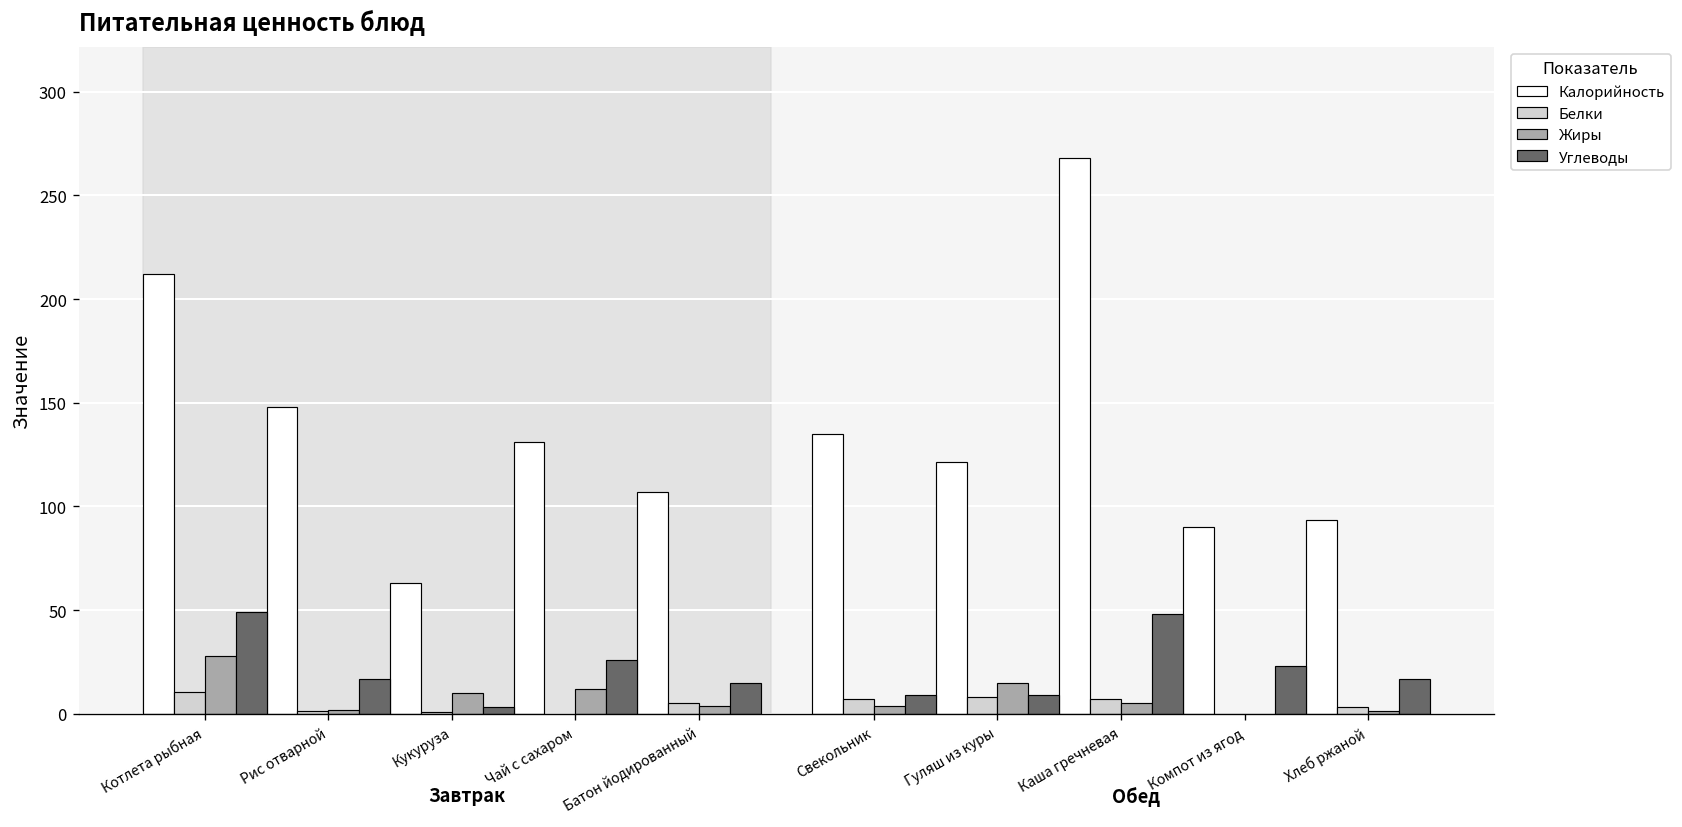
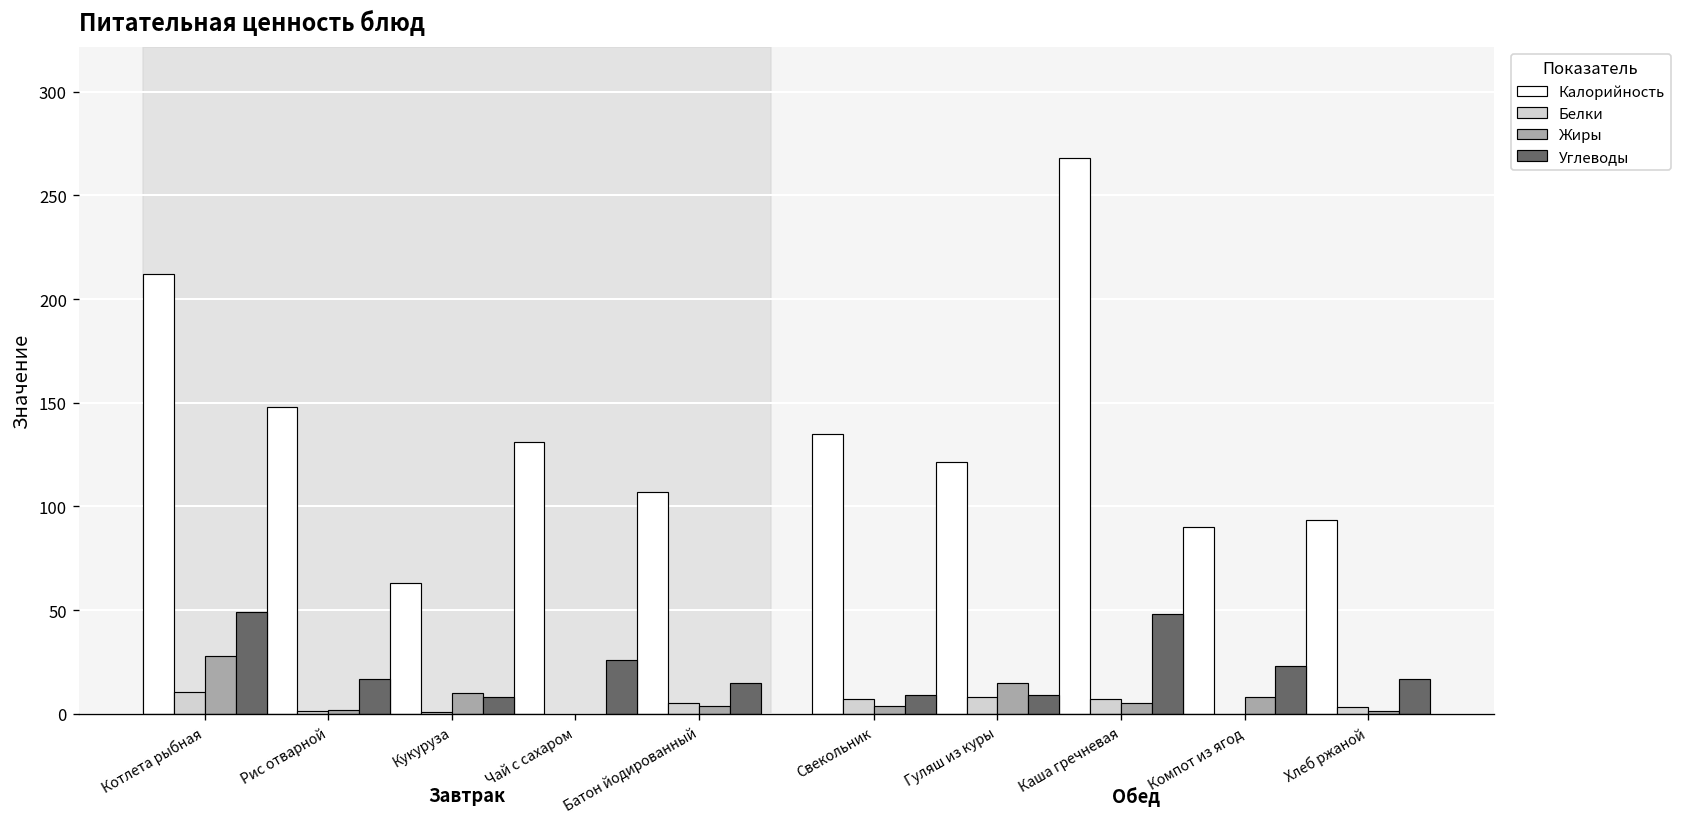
Углеводы, Кукуруза: 3 -> 8
Жиры, Чай с сахаром: 12 -> 0
Жиры, Компот из ягод: 0 -> 8
